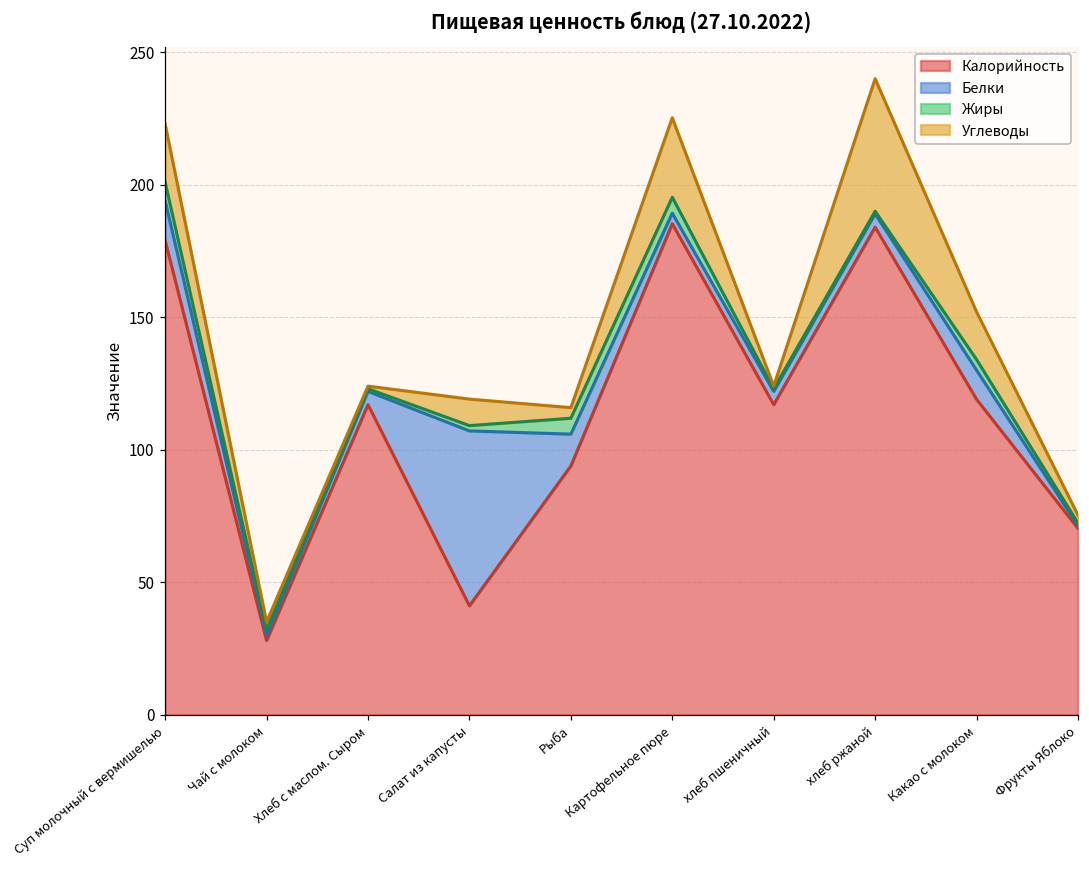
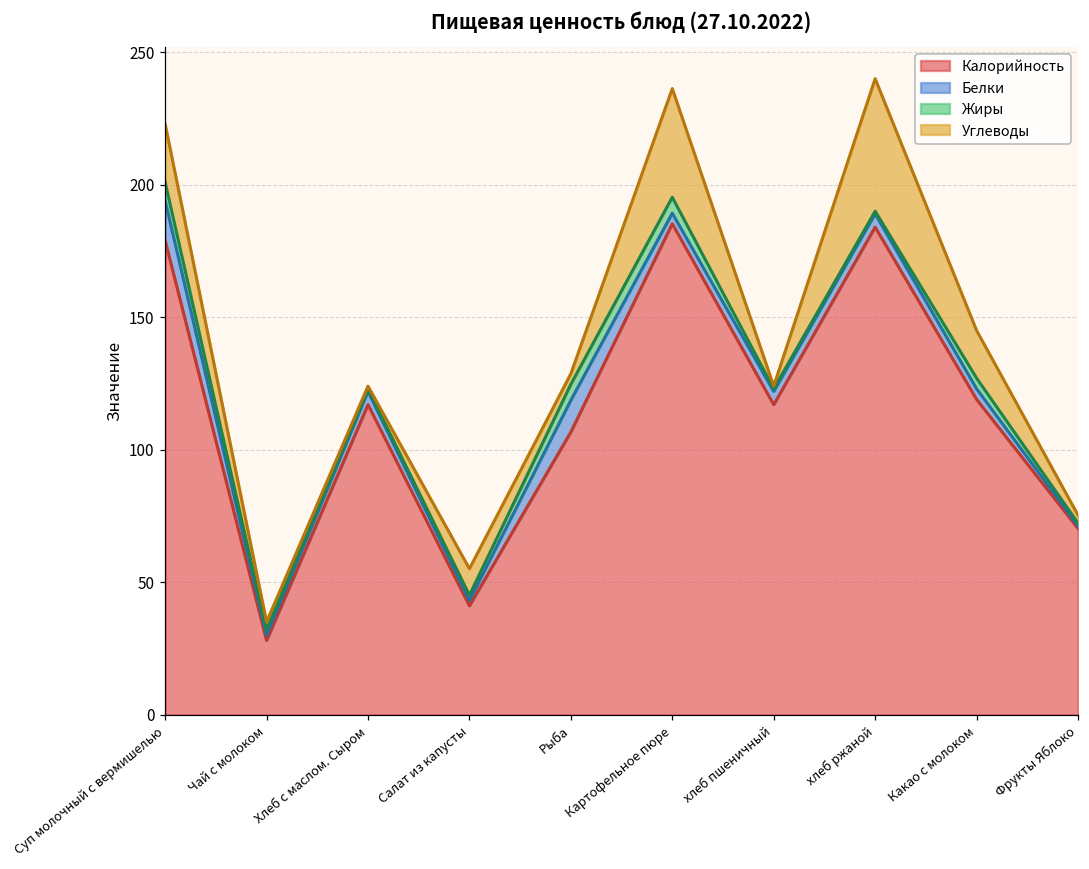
Белки, Салат из капусты: 66 -> 2
Калорийность, Рыба: 94 -> 107
Углеводы, Картофельное пюре: 30 -> 41
Белки, Какао с молоком: 11 -> 4
